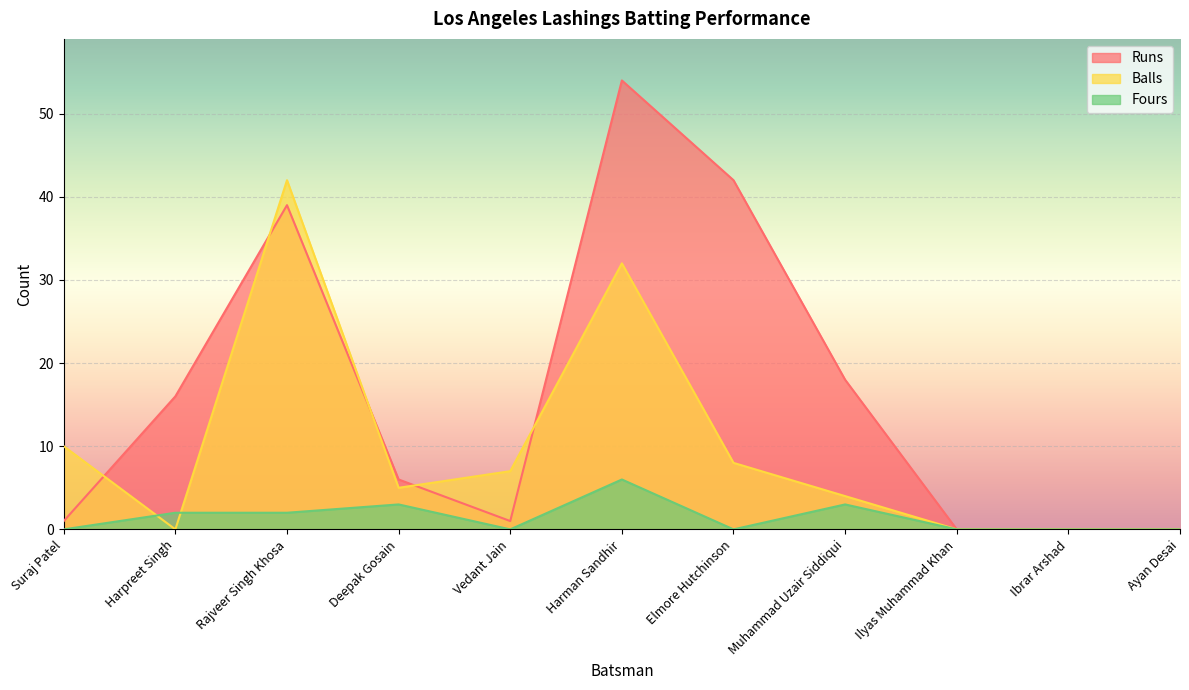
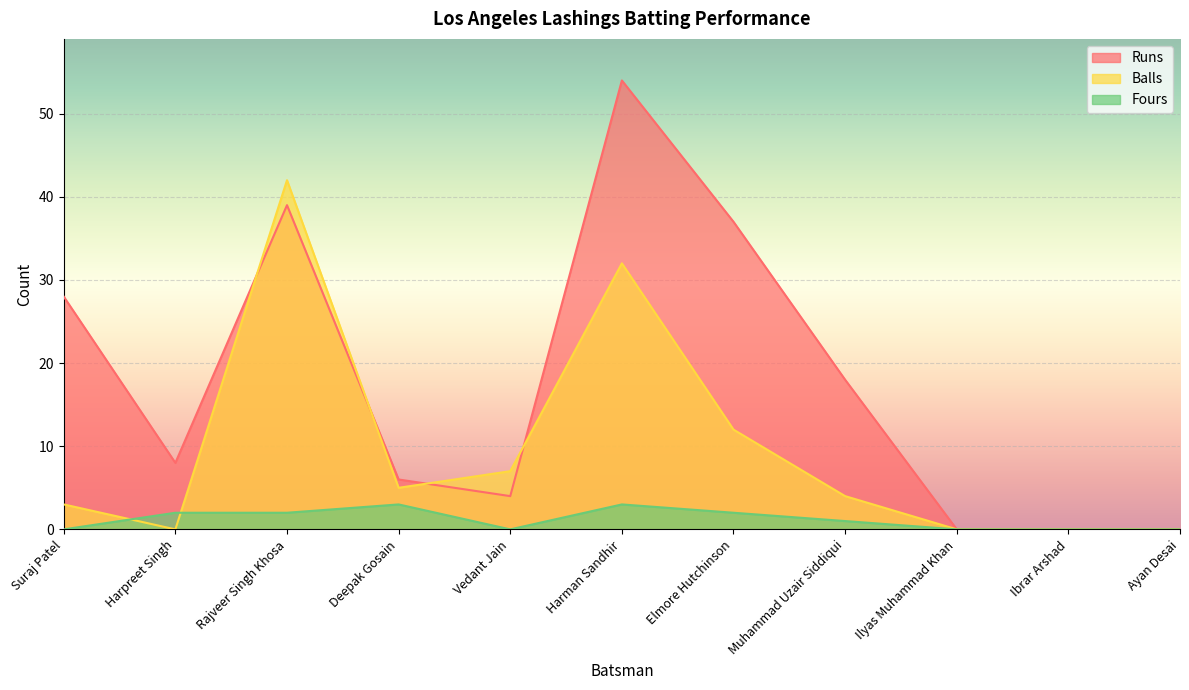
Runs, Suraj Patel: 1 -> 28
Balls, Suraj Patel: 10 -> 3
Runs, Harpreet Singh: 16 -> 8
Runs, Vedant Jain: 1 -> 4
Fours, Harman Sandhir: 6 -> 3
Runs, Elmore Hutchinson: 42 -> 37
Balls, Elmore Hutchinson: 8 -> 12
Fours, Elmore Hutchinson: 0 -> 2
Fours, Muhammad Uzair Siddiqui: 3 -> 1
